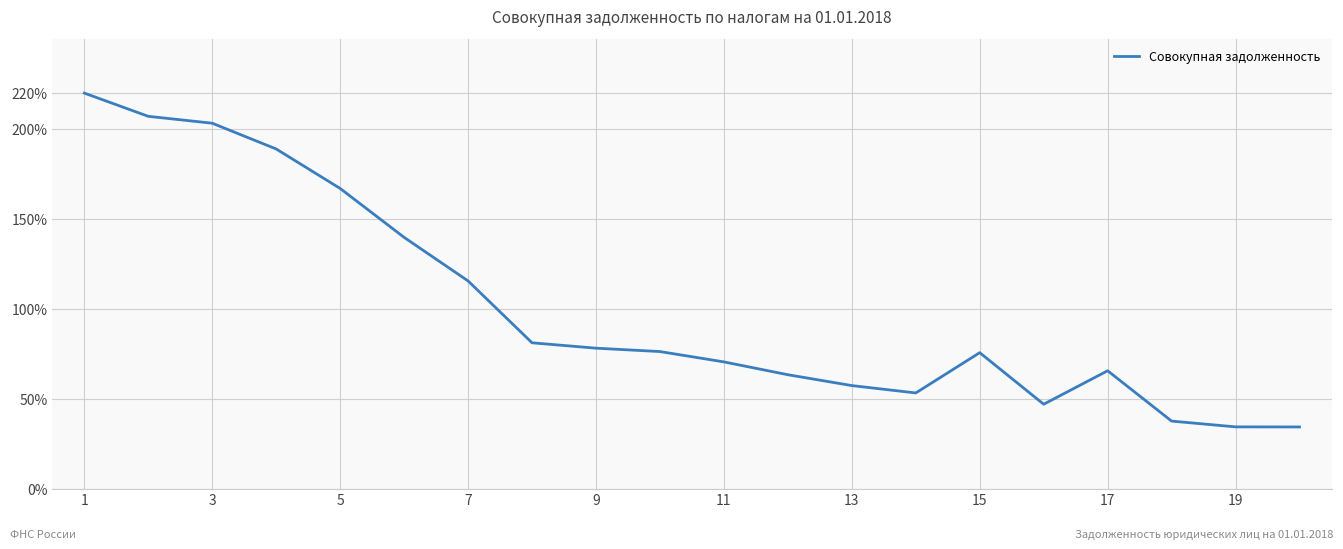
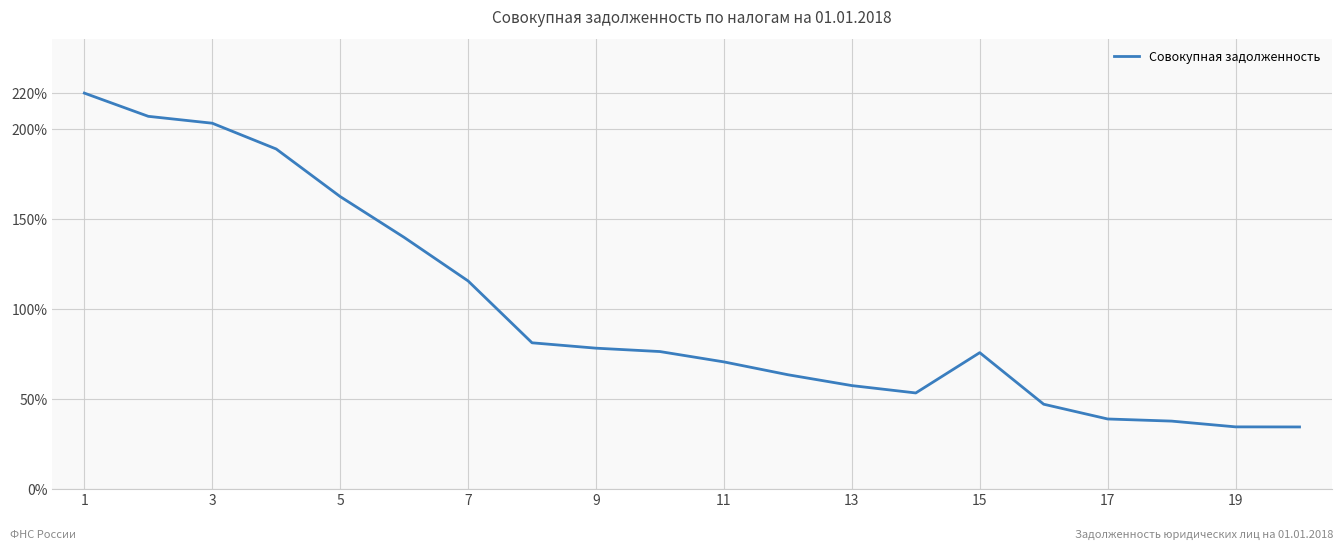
5: 167% -> 162%
17: 66% -> 39%
